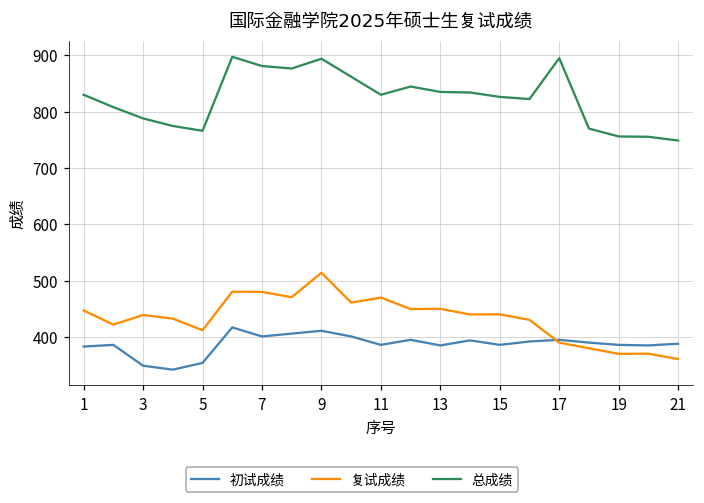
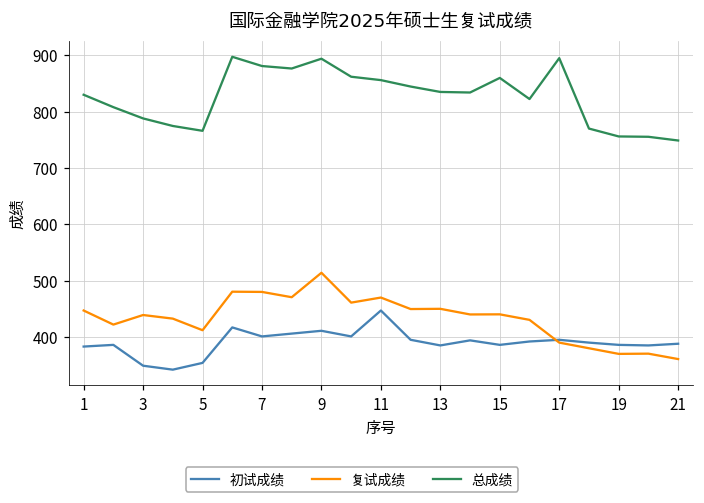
初试成绩, 11: 390 -> 450
总成绩, 11: 830 -> 860
总成绩, 15: 830 -> 860
